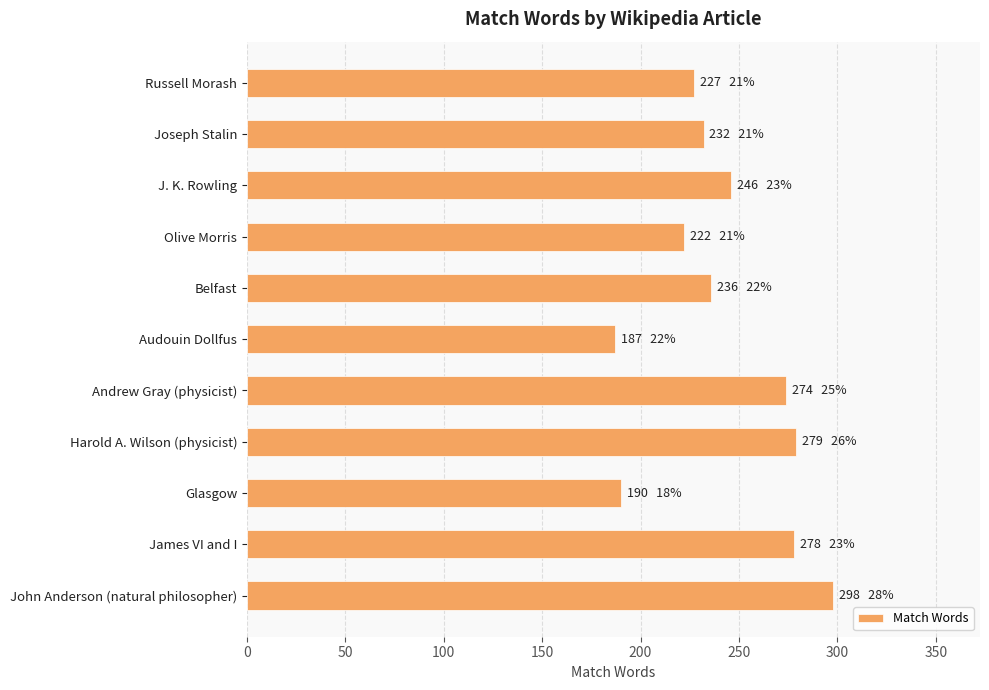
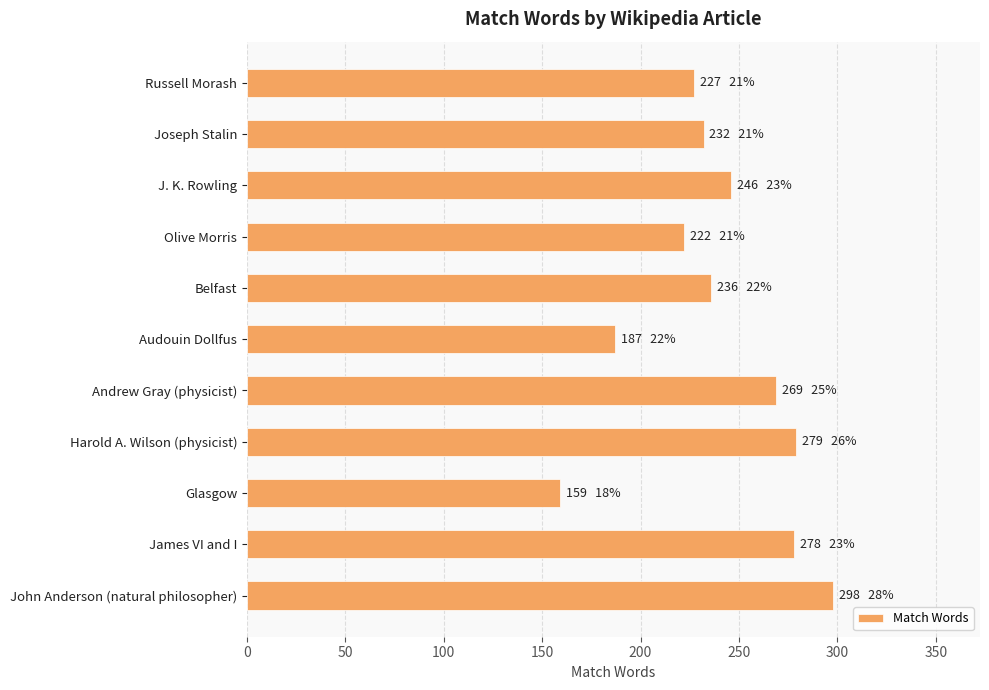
Andrew Gray (physicist): 274 -> 269
Glasgow: 190 -> 159
